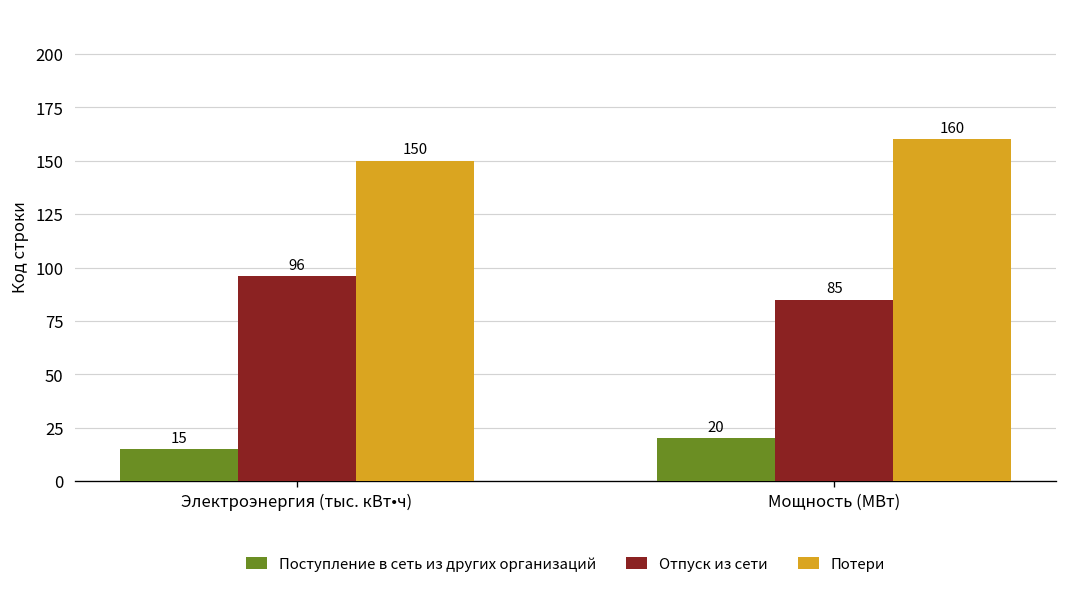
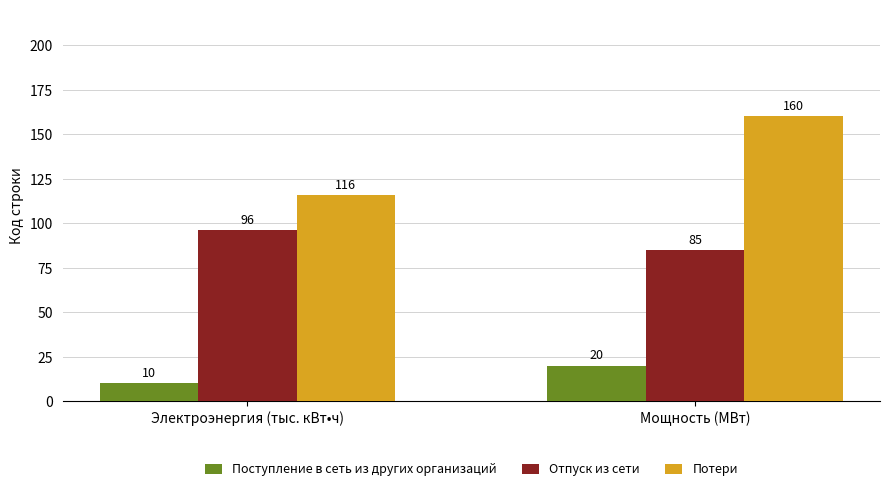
Поступление в сеть из других организаций, Электроэнергия (тыс. кВт•ч): 15 -> 10
Потери, Электроэнергия (тыс. кВт•ч): 150 -> 116
